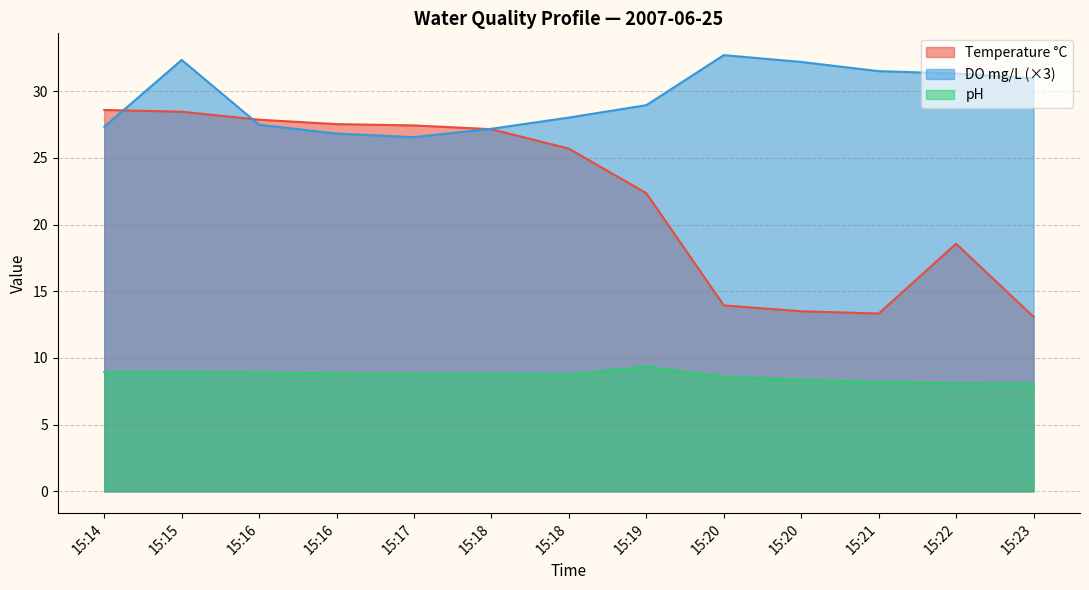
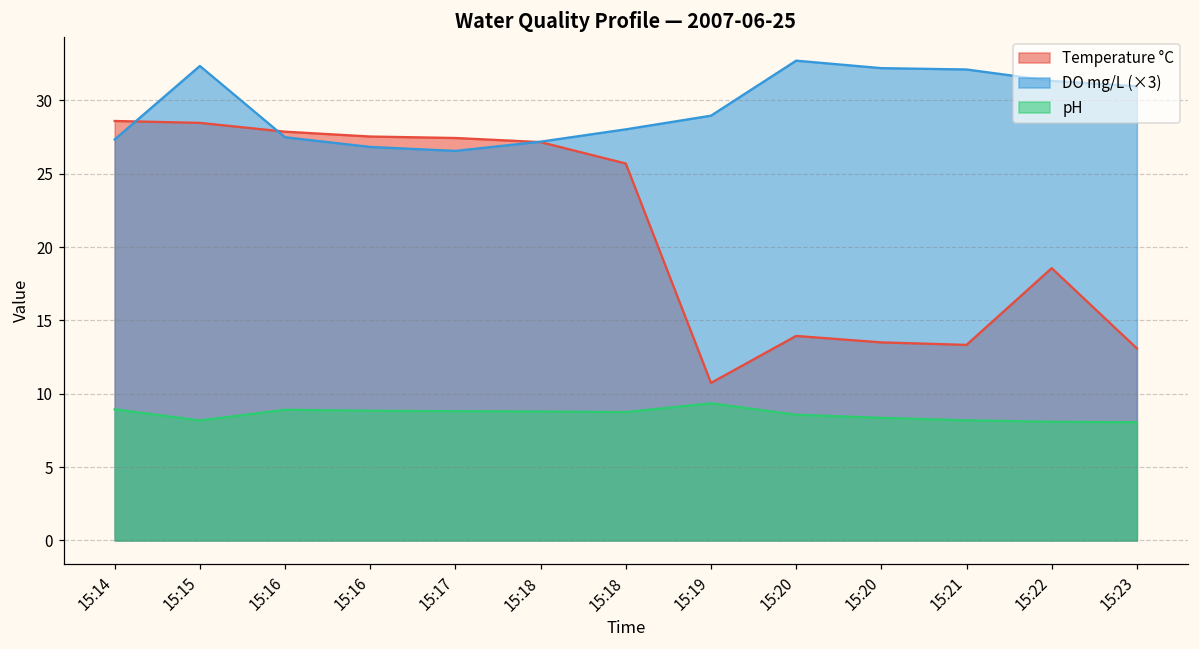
pH, 15:15: 9.0 -> 8.2
Temperature °C, 15:19: 22.4 -> 10.7
DO mg/L (×3), 15:21: 31.5 -> 32.1
